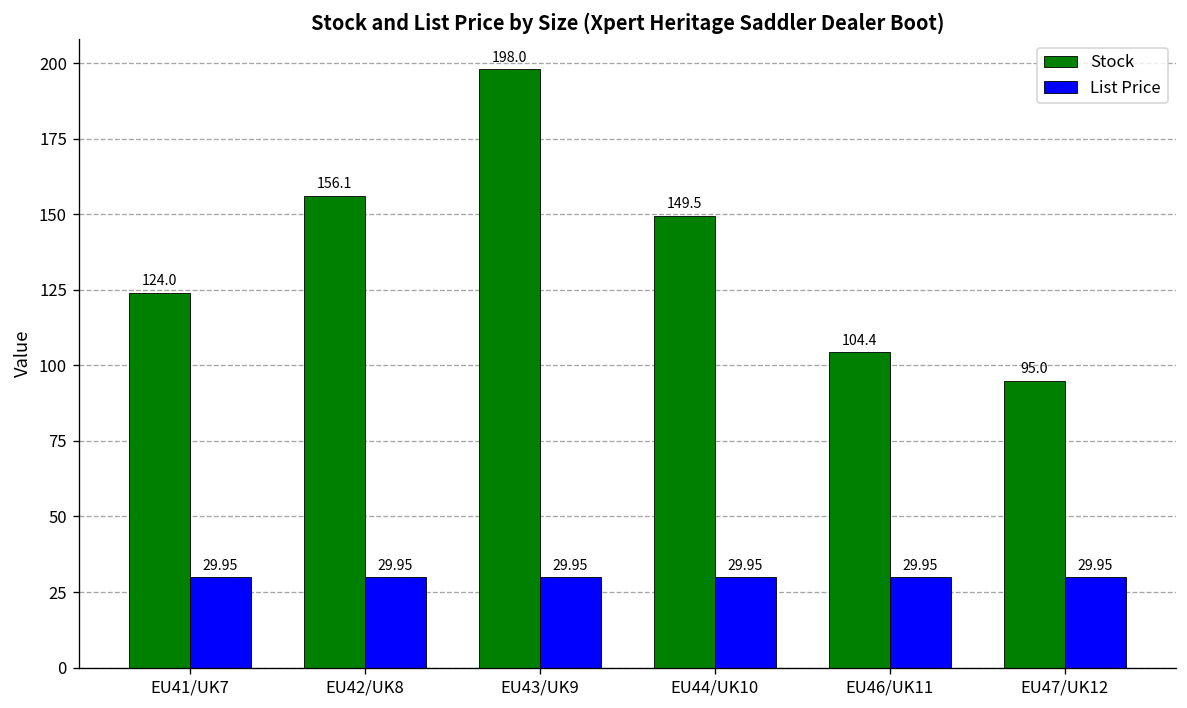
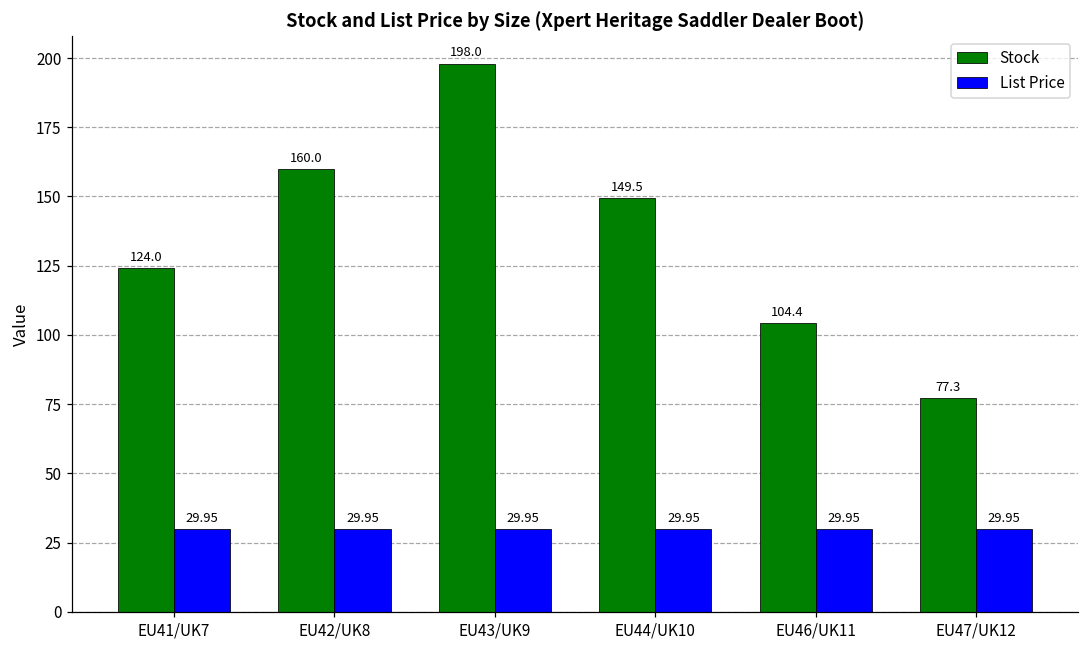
Stock, EU42/UK8: 156.1 -> 160.0
Stock, EU47/UK12: 95.0 -> 77.3
